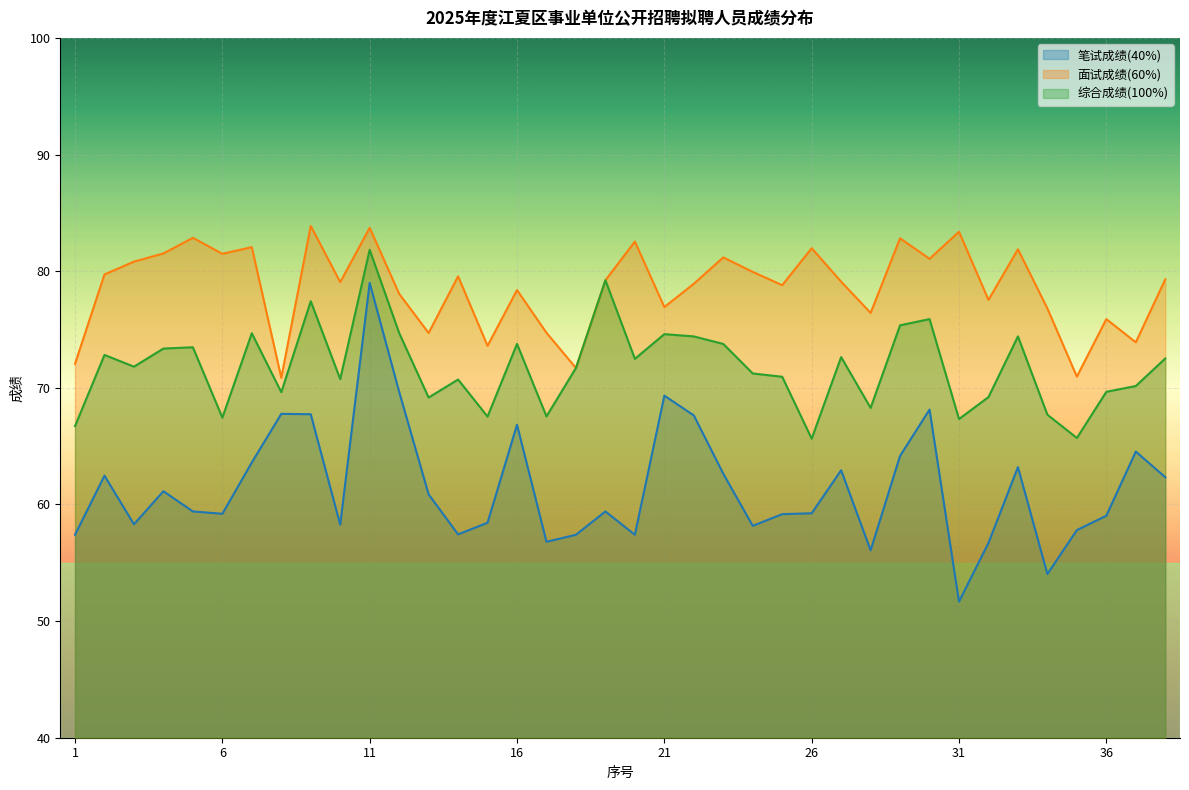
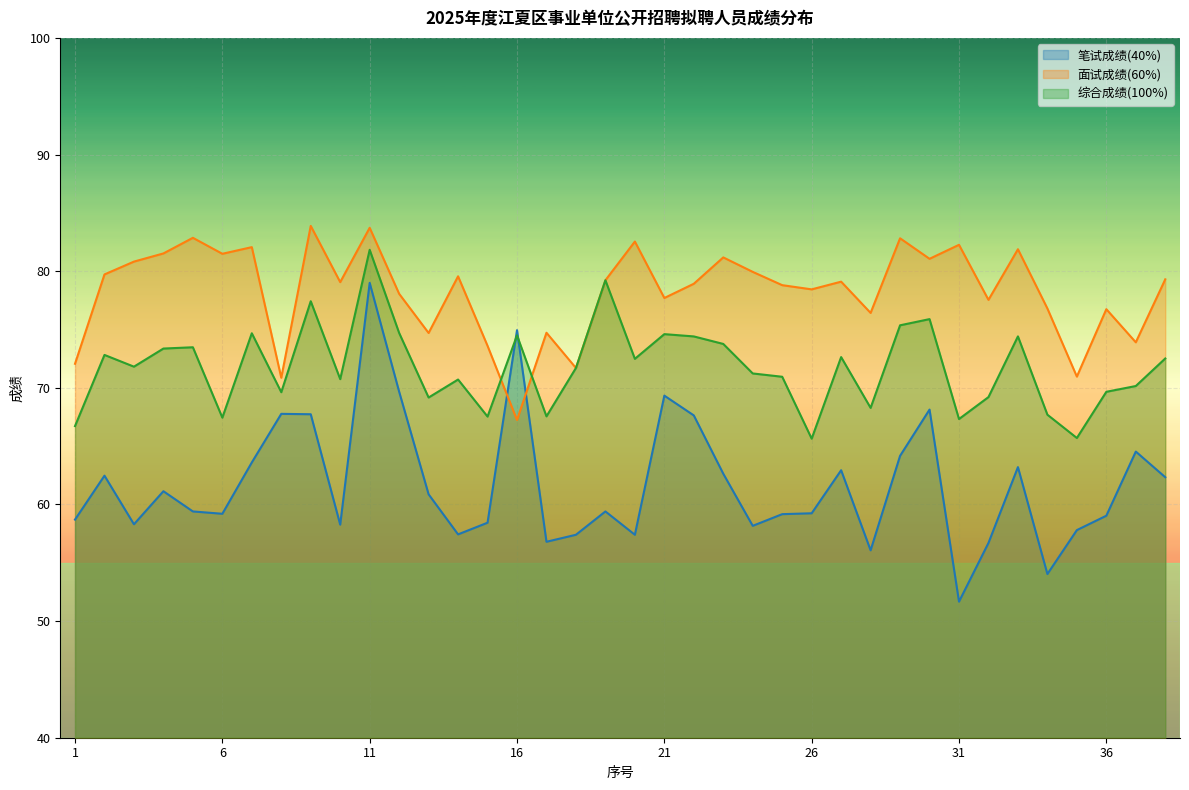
笔试成绩(40%), 1: 57.4 -> 58.7
笔试成绩(40%), 16: 66.8 -> 74.9
面试成绩(60%), 16: 78.4 -> 67.2
综合成绩(100%), 16: 73.8 -> 74.5
面试成绩(60%), 21: 76.9 -> 77.7
面试成绩(60%), 26: 82.0 -> 78.4
面试成绩(60%), 31: 83.4 -> 82.3
面试成绩(60%), 36: 75.9 -> 76.7
